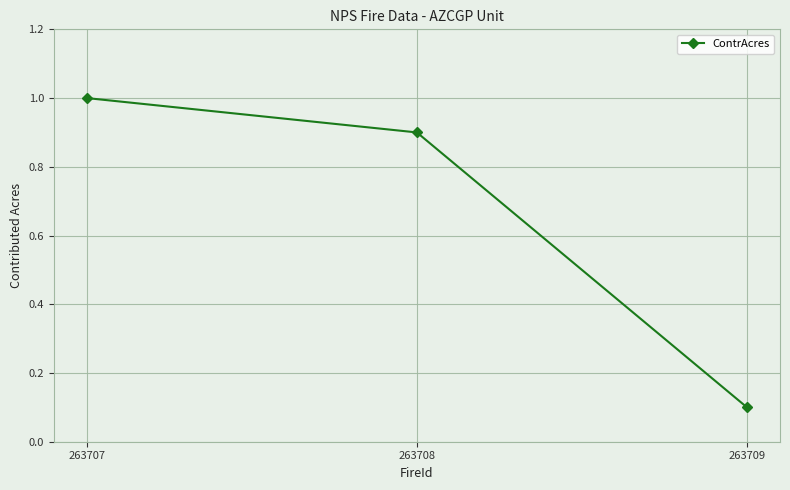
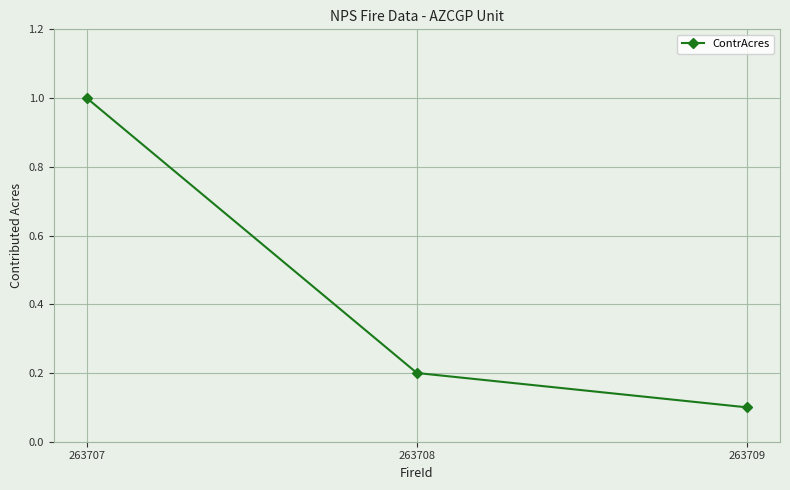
263708: 0.9 -> 0.2
